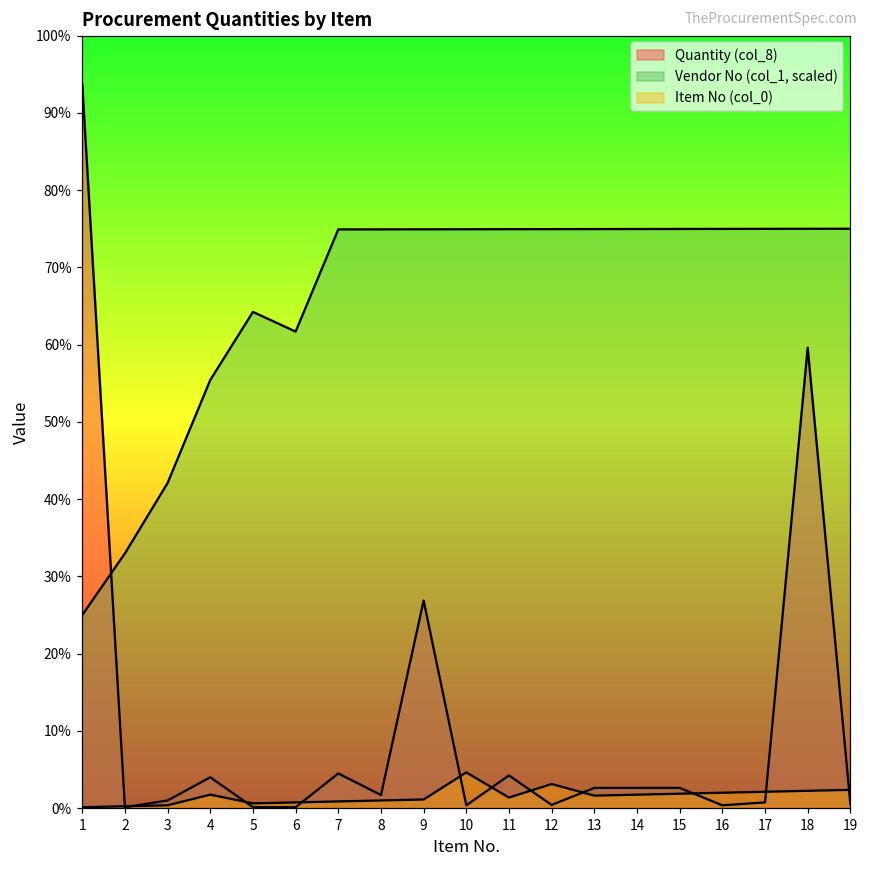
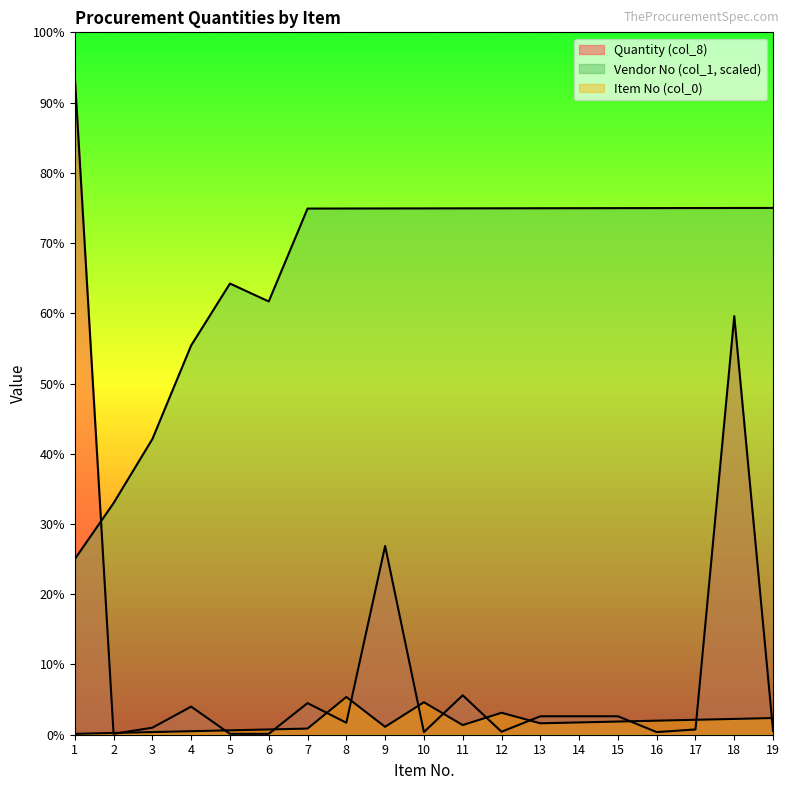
Item No (col_0), 4: 2% -> 1%
Item No (col_0), 8: 1% -> 5%
Quantity (col_8), 11: 4% -> 6%
